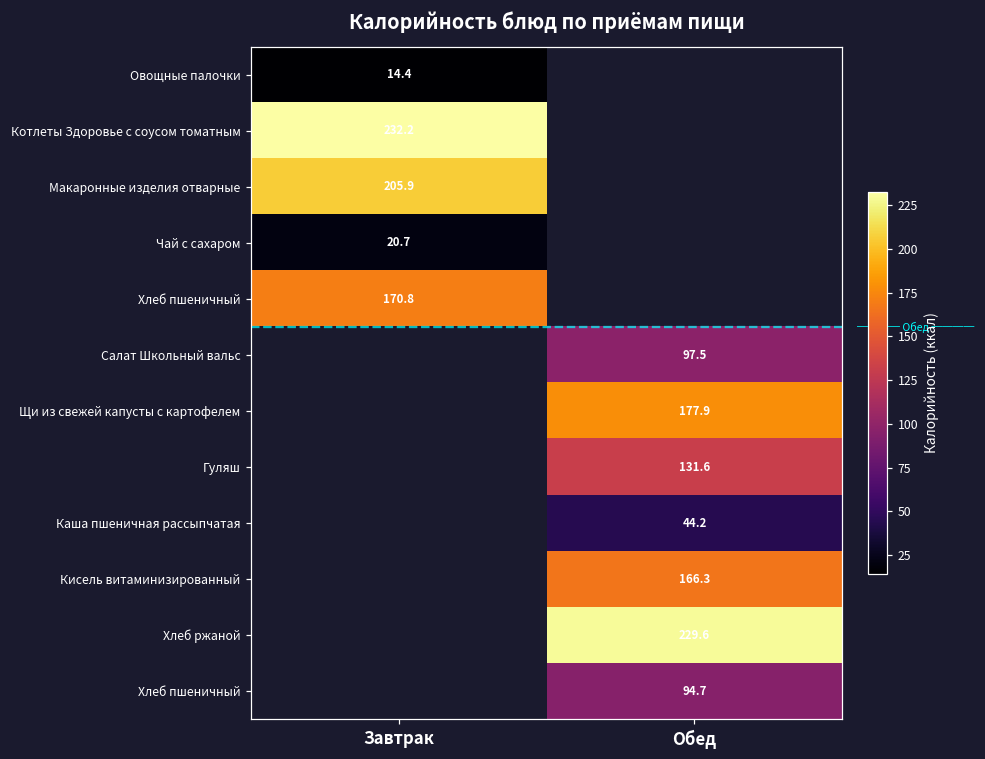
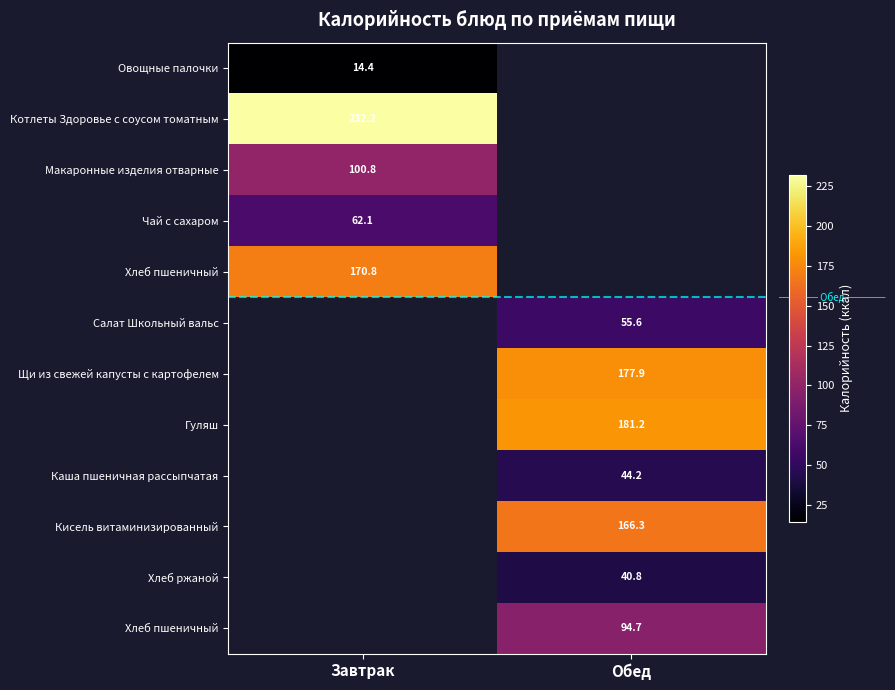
Макаронные изделия отварные, Завтрак: 205.9 -> 100.8
Чай с сахаром, Завтрак: 20.7 -> 62.1
Салат Школьный вальс, Обед: 97.5 -> 55.6
Гуляш, Обед: 131.6 -> 181.2
Хлеб ржаной, Обед: 229.6 -> 40.8
